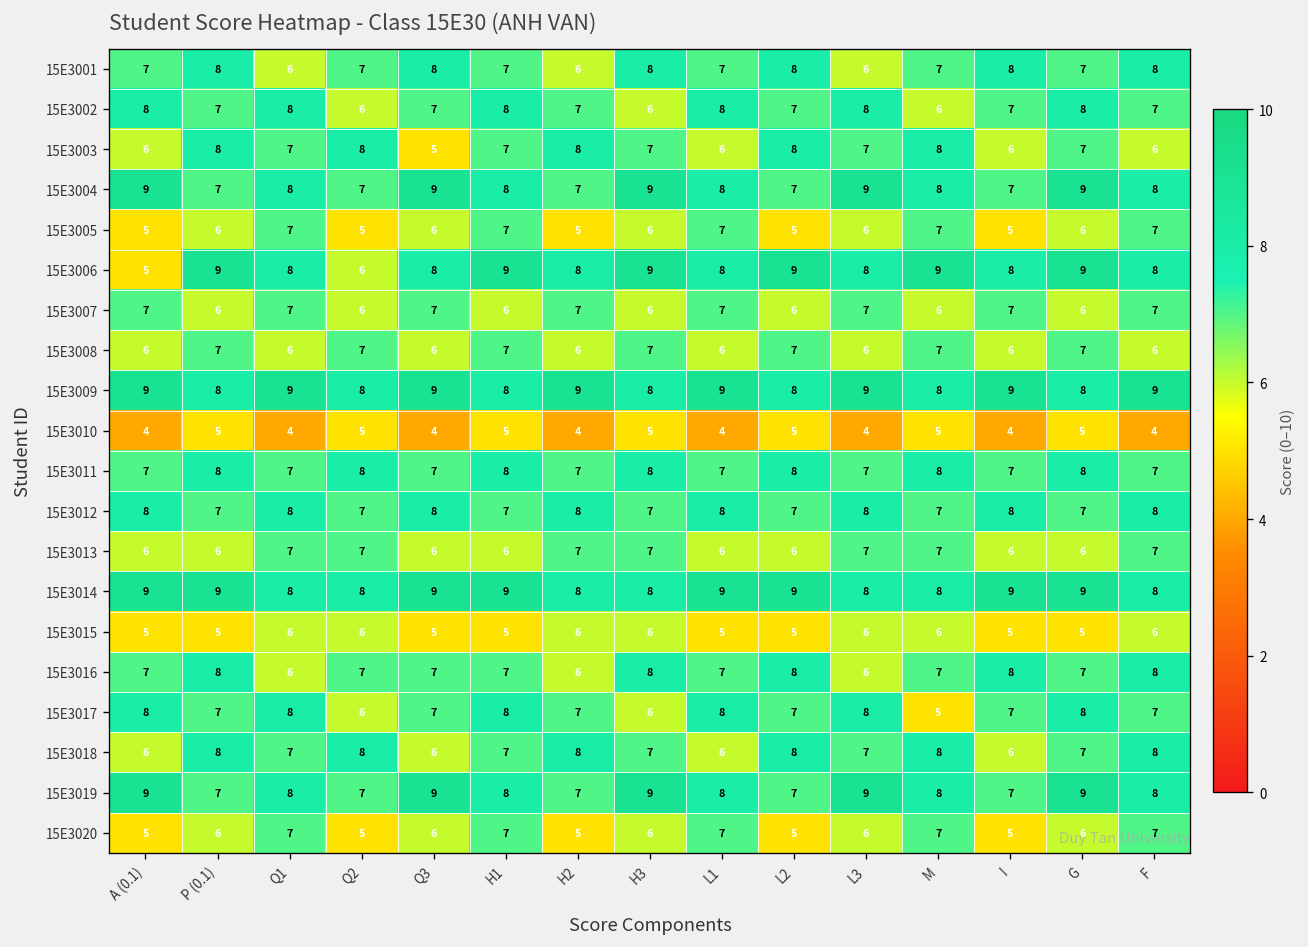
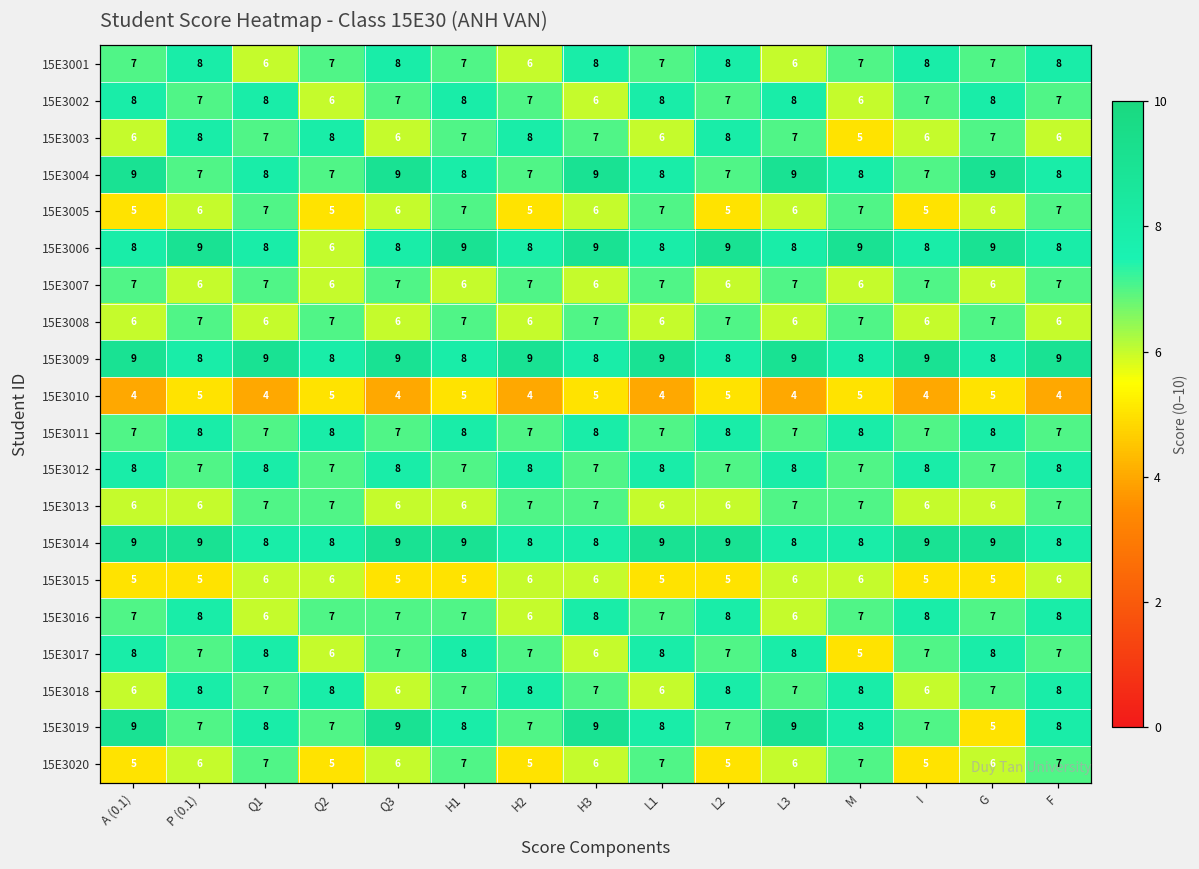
15E3003, Q3: 5 -> 6
15E3003, M: 8 -> 5
15E3006, A (0.1): 5 -> 8
15E3019, G: 9 -> 5
